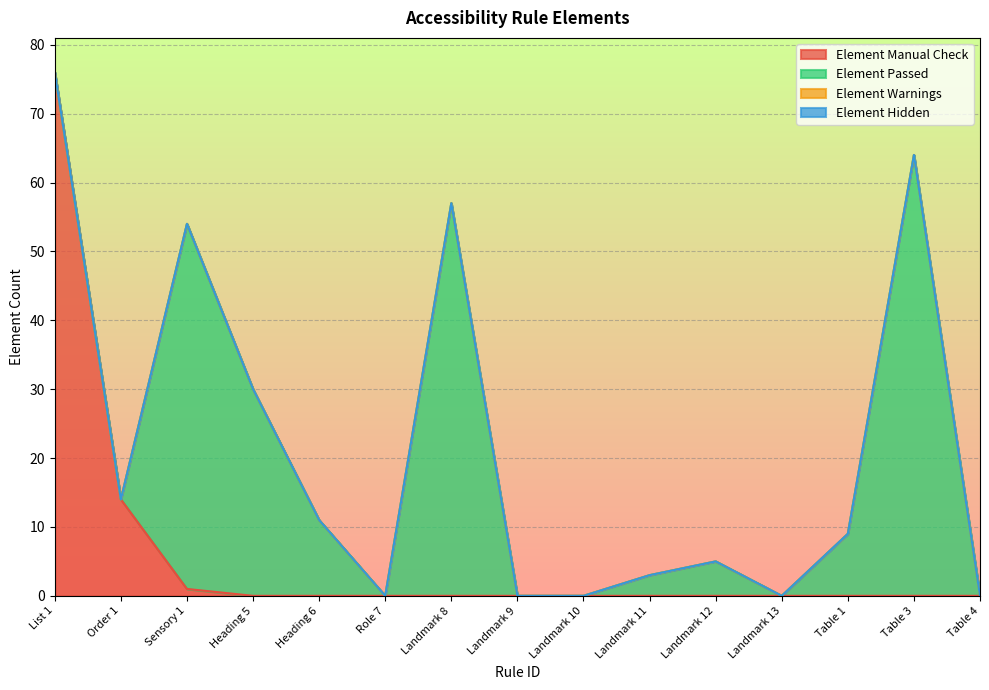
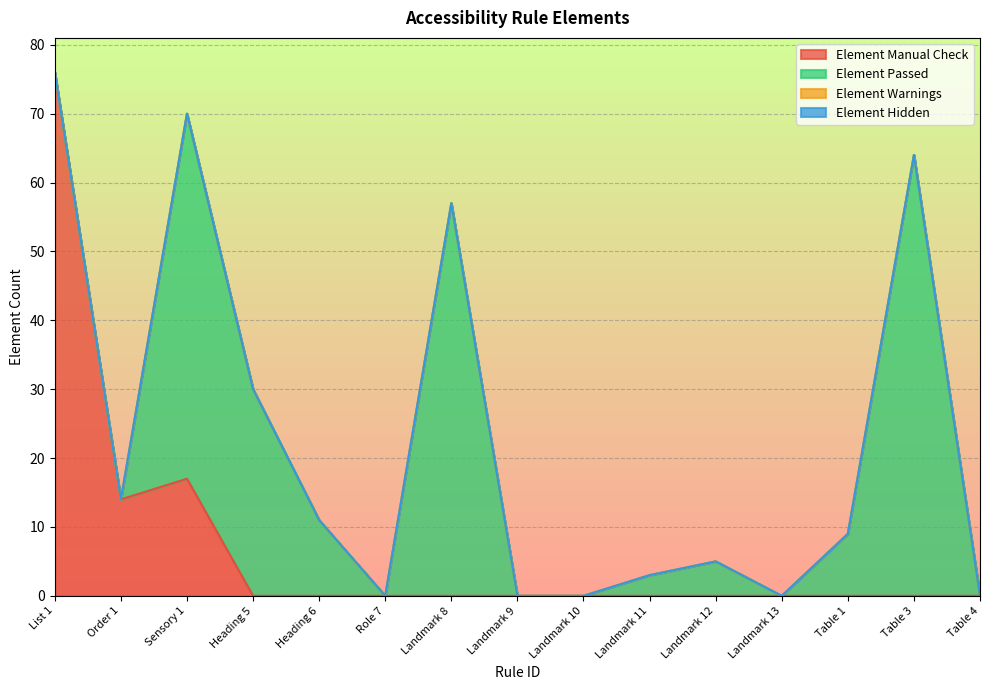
Element Manual Check, Sensory 1: 1 -> 17
